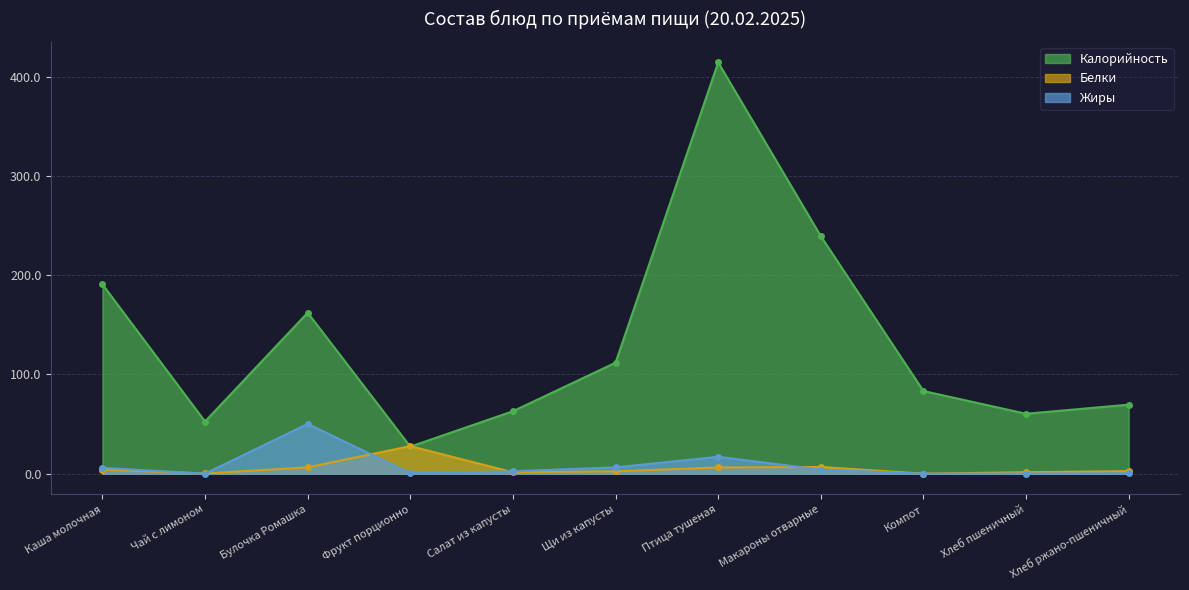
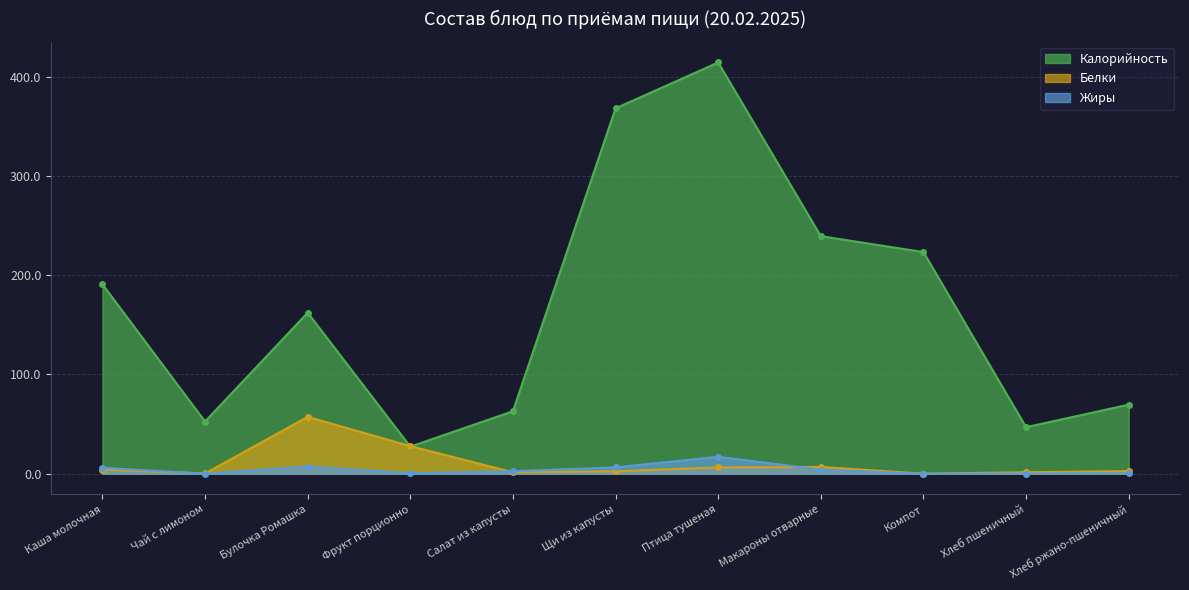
Белки, Булочка Ромашка: 10 -> 60
Жиры, Булочка Ромашка: 50 -> 10
Калорийность, Щи из капусты: 110 -> 370
Калорийность, Компот: 80 -> 220
Калорийность, Хлеб пшеничный: 60 -> 50
